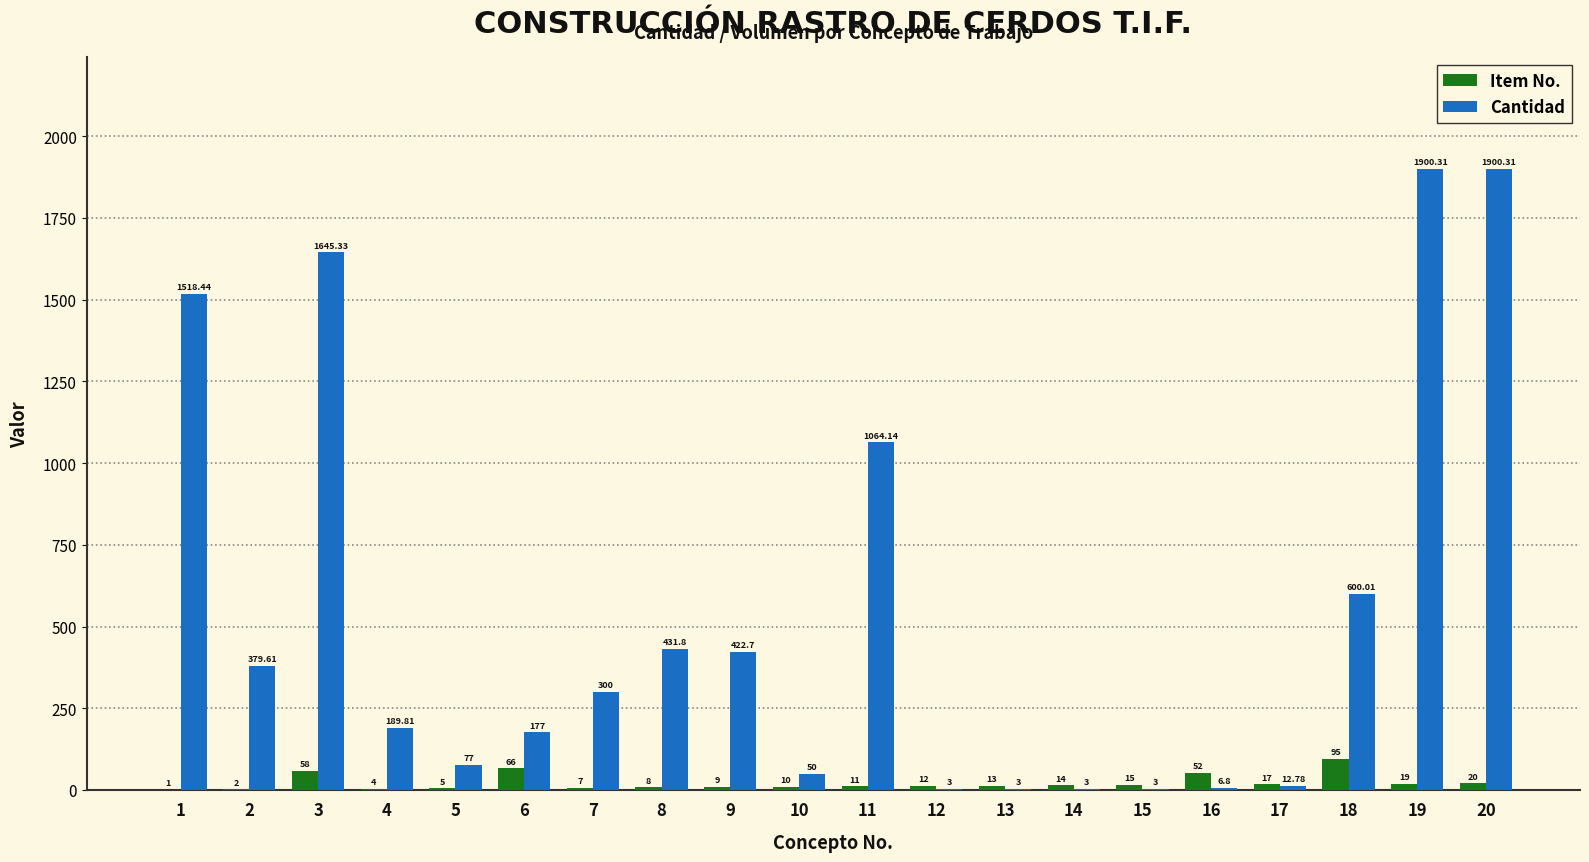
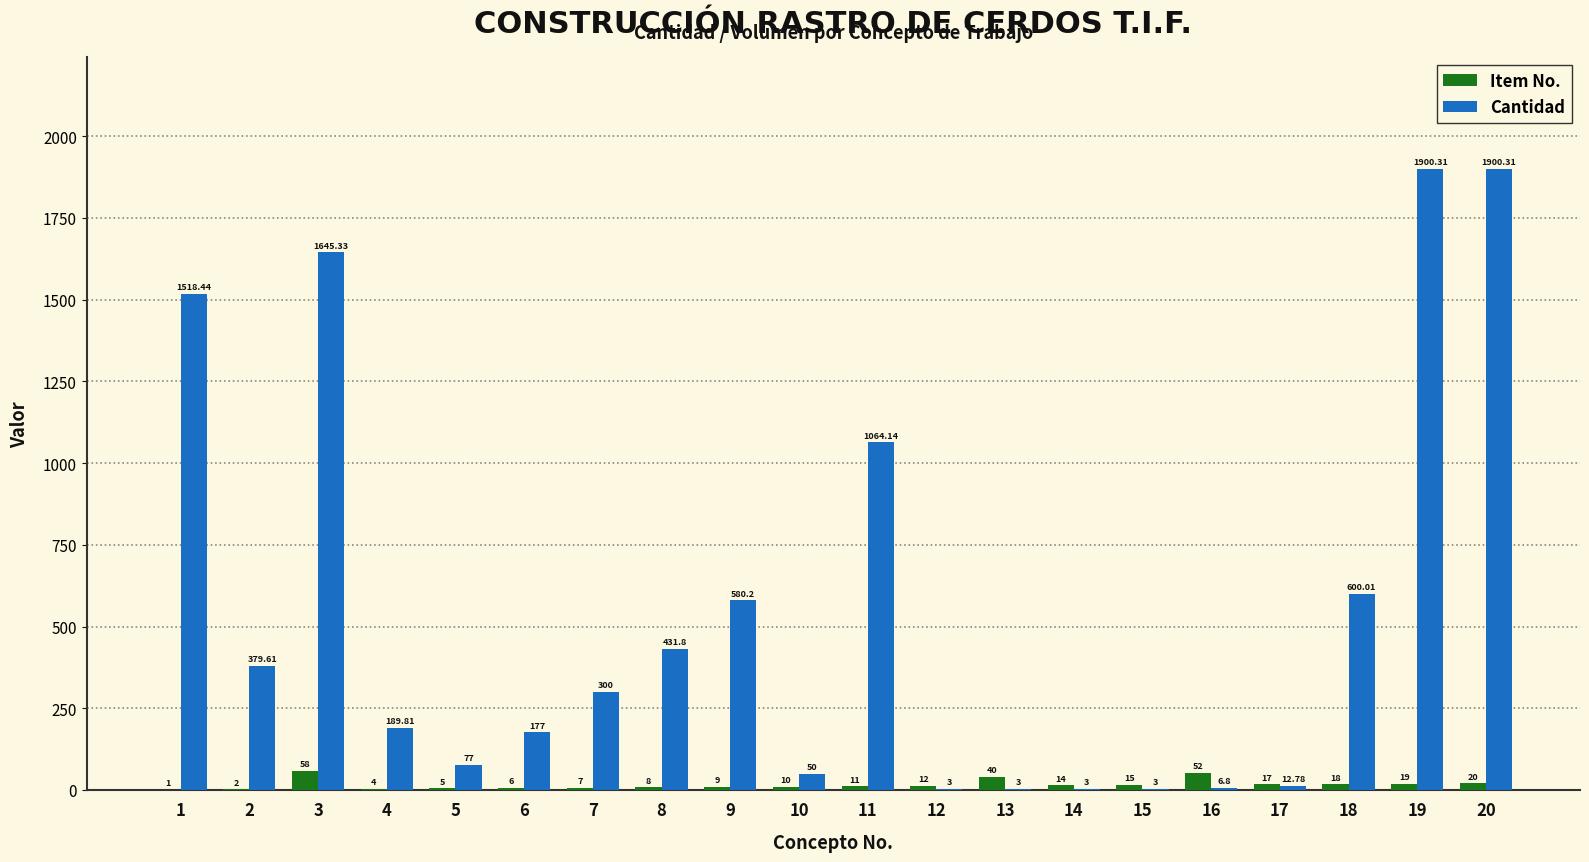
Item No., 6: 66 -> 6
Cantidad, 9: 422.7 -> 580.2
Item No., 13: 13 -> 40
Item No., 18: 95 -> 18
